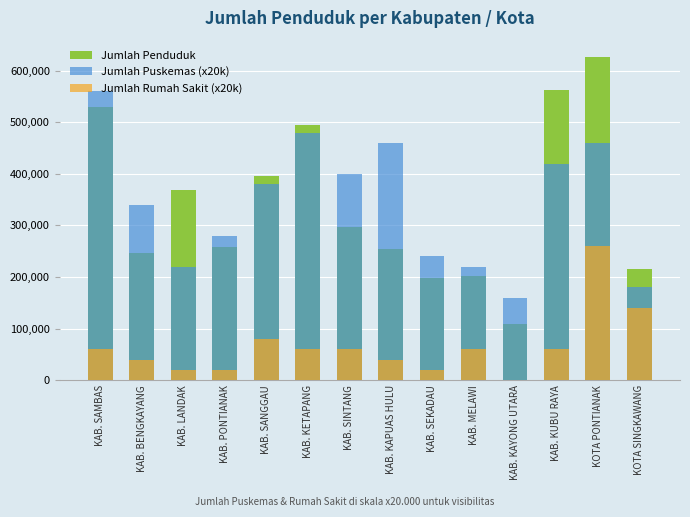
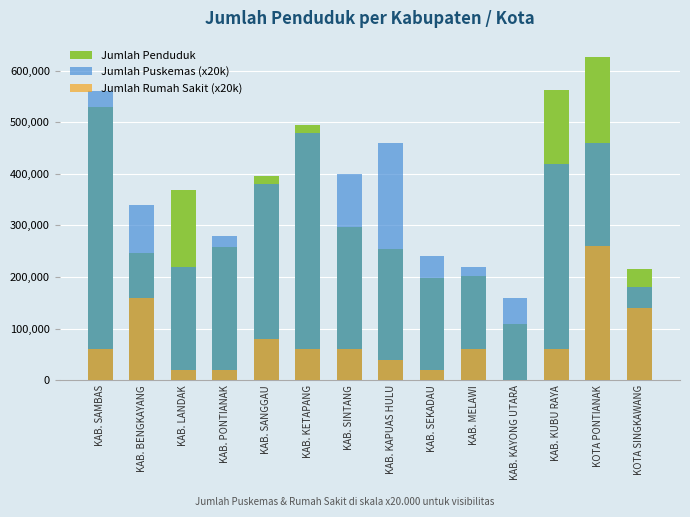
Jumlah Rumah Sakit (x20k), KAB. BENGKAYANG: 40,000 -> 160,000
